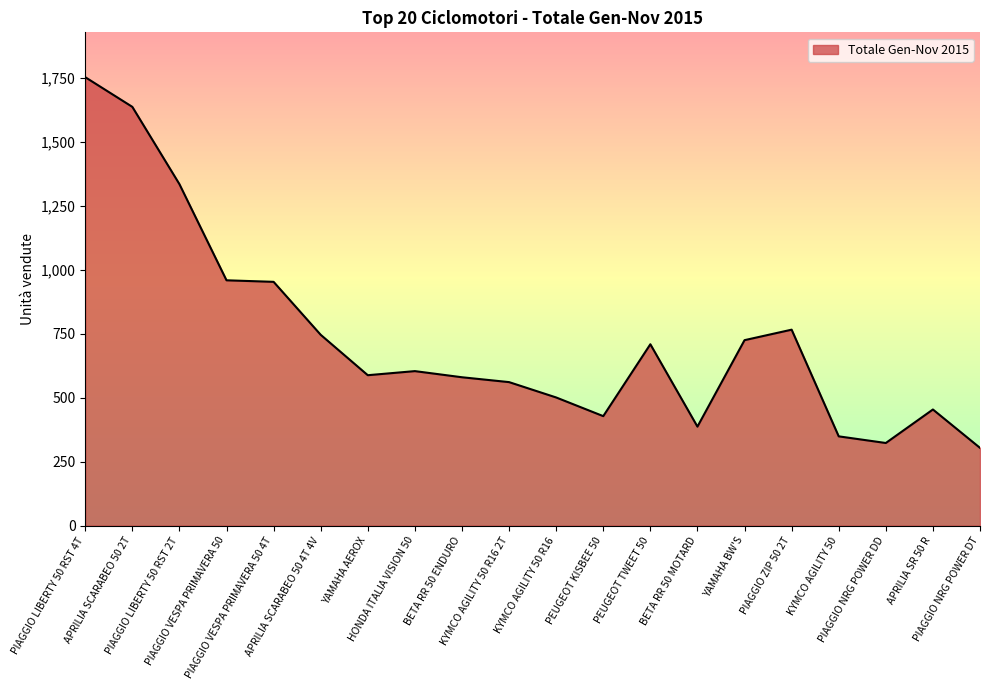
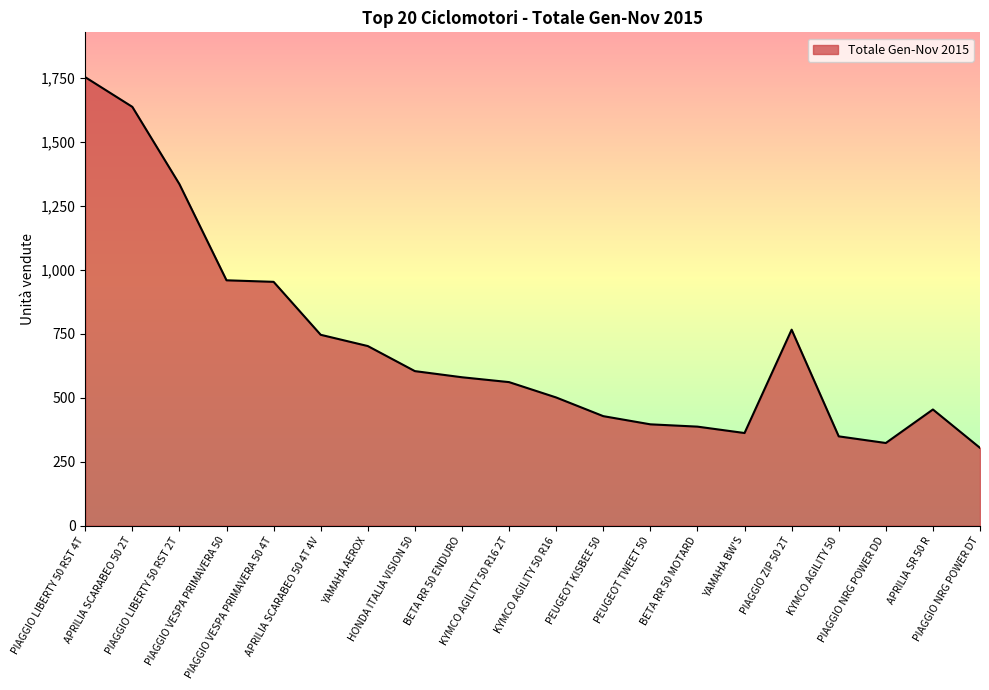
YAMAHA AEROX: 590 -> 700
PEUGEOT TWEET 50: 710 -> 400
YAMAHA BW'S: 730 -> 360
